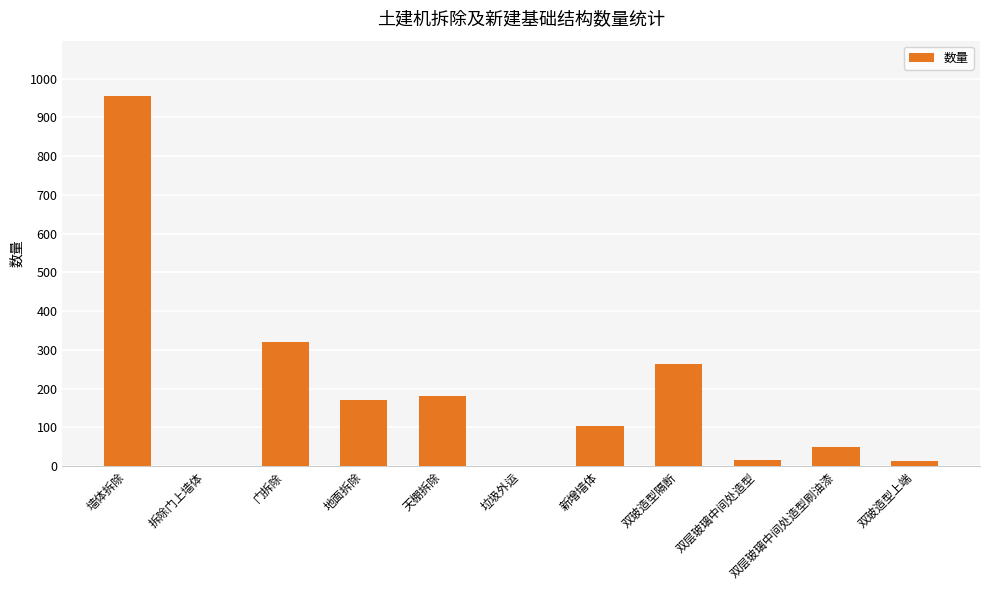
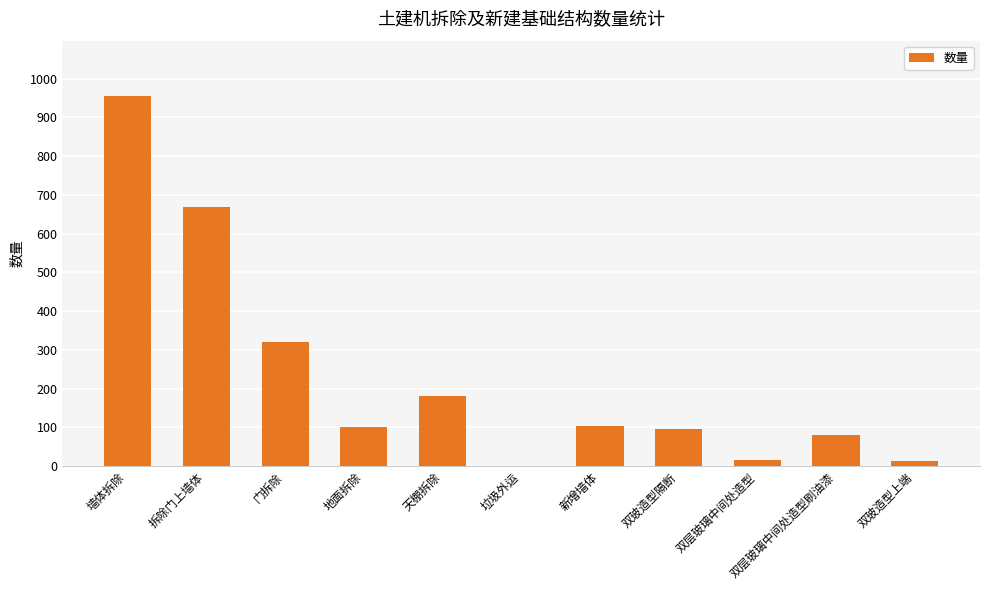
拆除门上墙体: 0 -> 670
地面拆除: 170 -> 100
双玻造型隔断: 260 -> 100
双层玻璃中间处造型刷油漆: 50 -> 80
